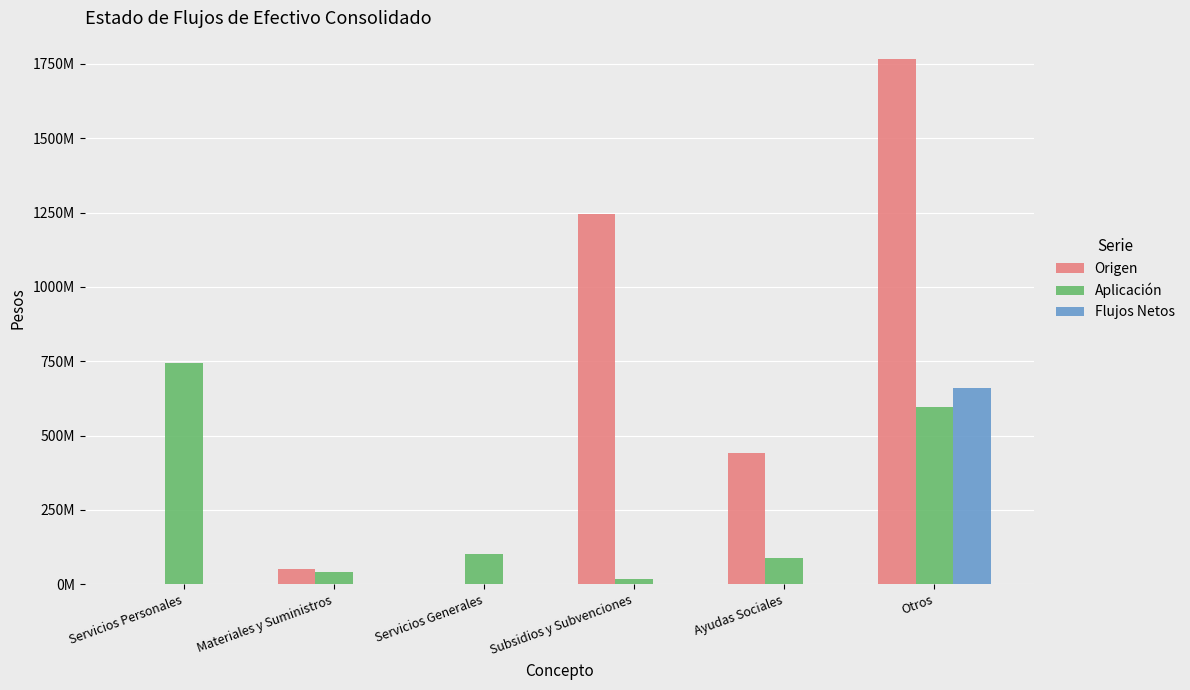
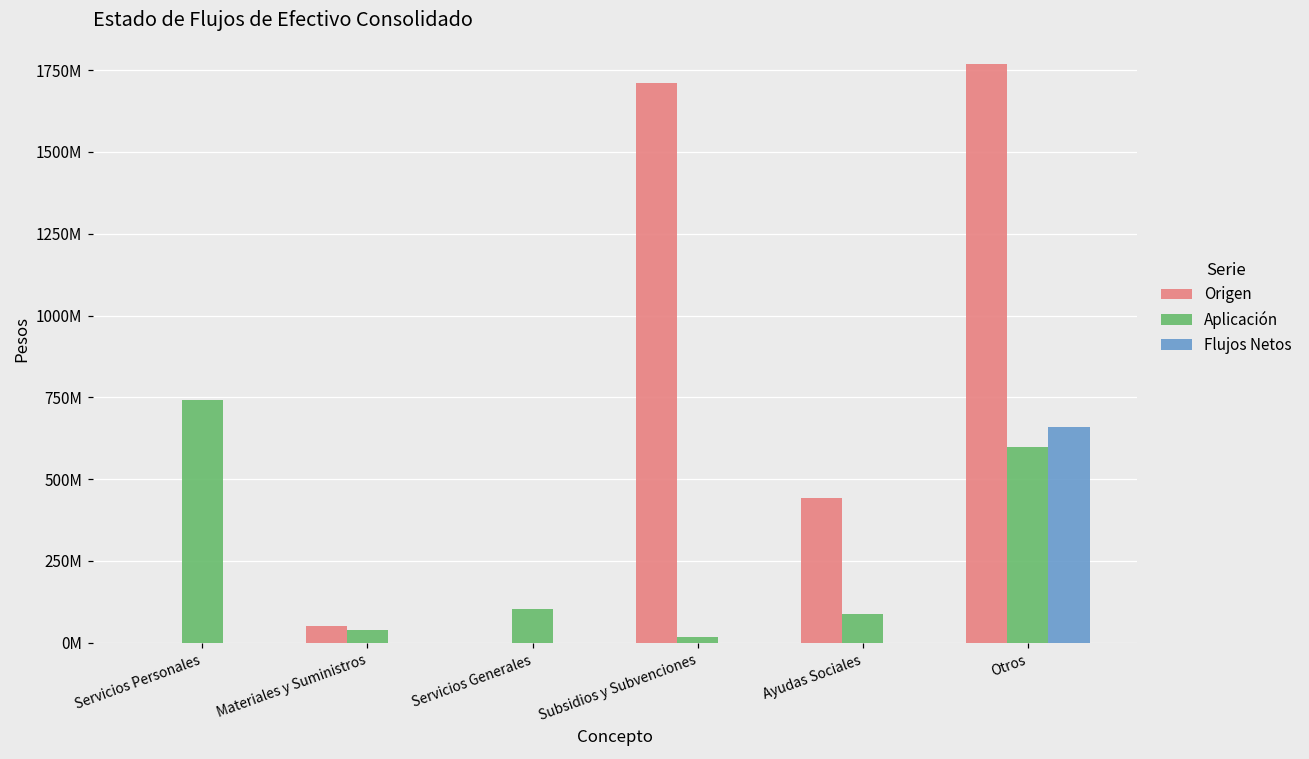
Origen, Subsidios y Subvenciones: 1250000000 -> 1710000000
